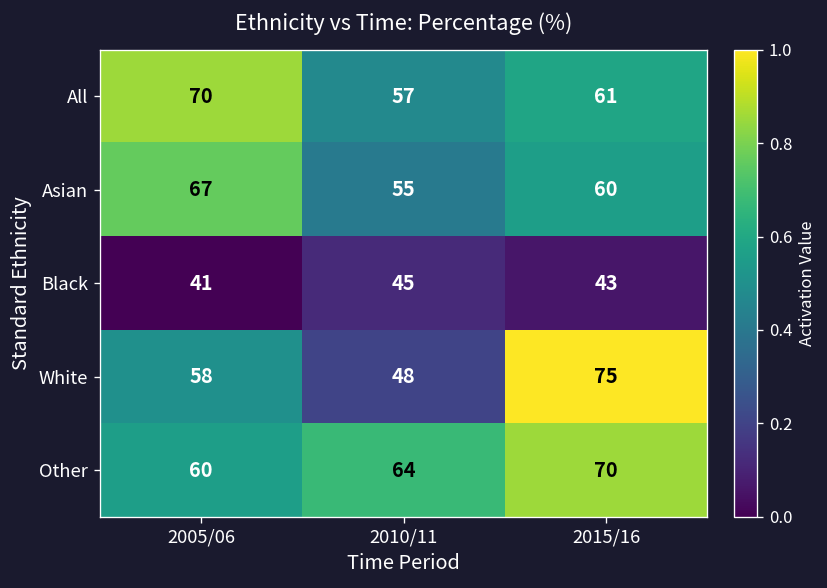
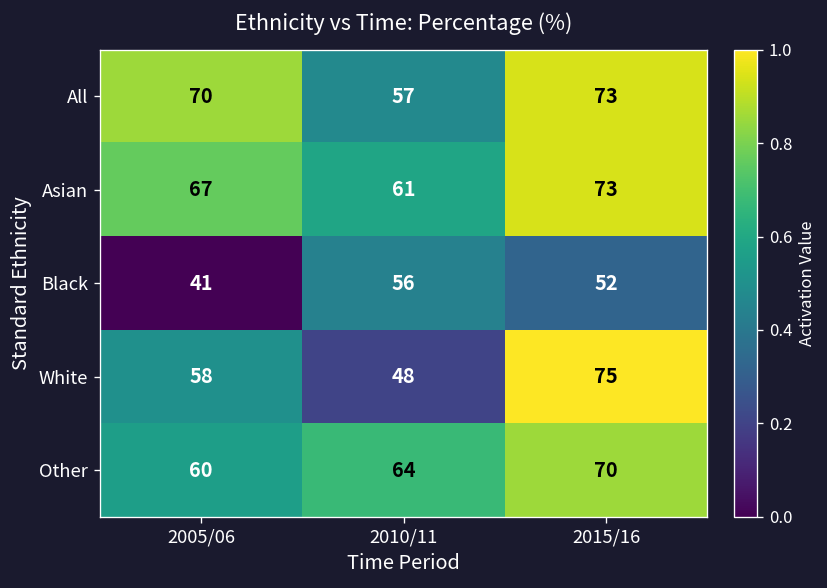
All, 2015/16: 61 -> 73
Asian, 2010/11: 55 -> 61
Asian, 2015/16: 60 -> 73
Black, 2010/11: 45 -> 56
Black, 2015/16: 43 -> 52
